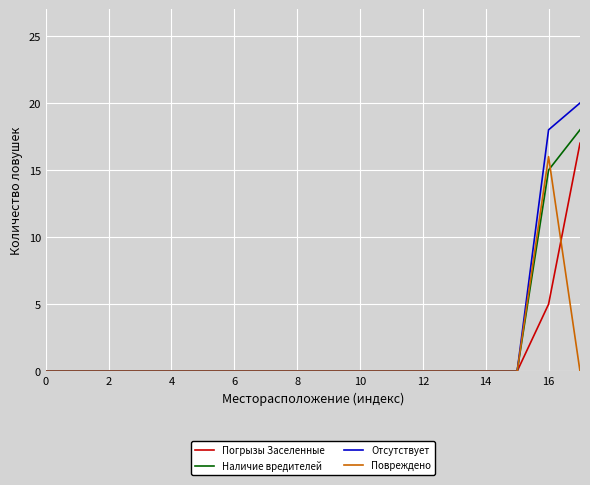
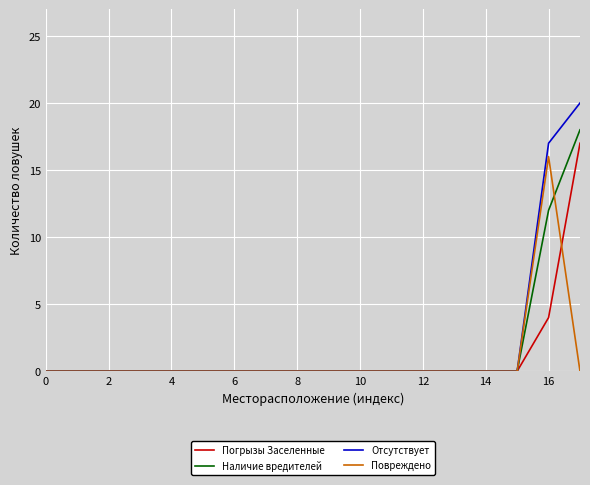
Погрызы Заселенные, 16: 5 -> 4
Наличие вредителей, 16: 15 -> 12
Отсутствует, 16: 18 -> 17
